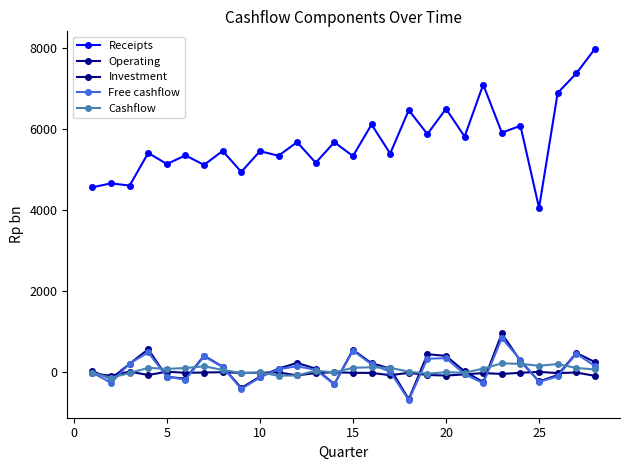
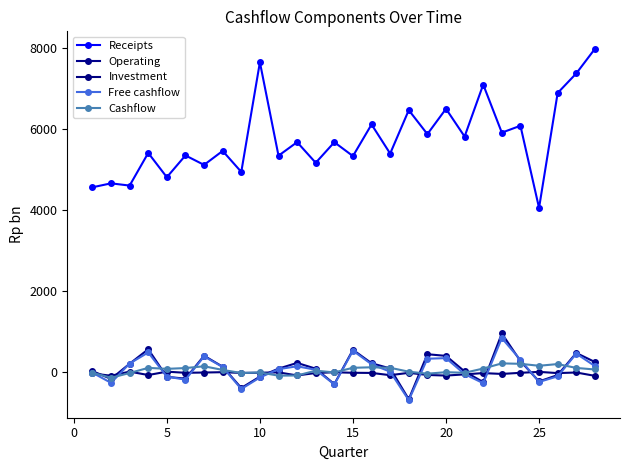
Receipts, 5: 5100 -> 4800
Receipts, 10: 5400 -> 7600
